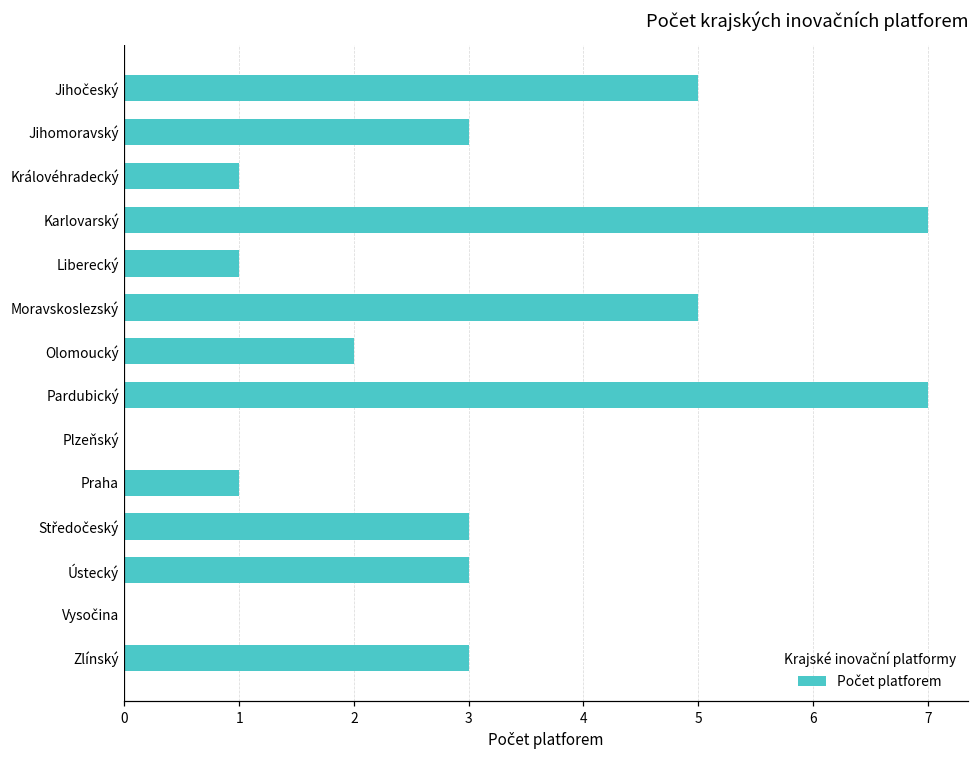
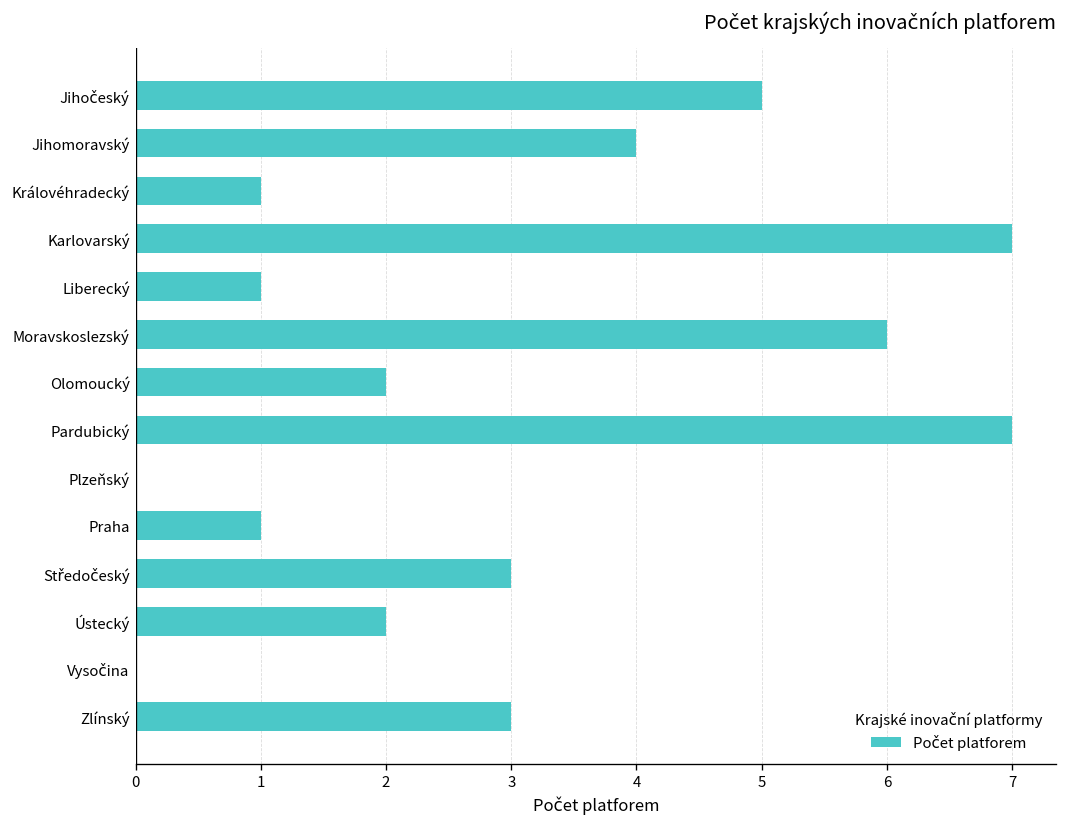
Jihomoravský: 3 -> 4
Moravskoslezský: 5 -> 6
Ústecký: 3 -> 2
